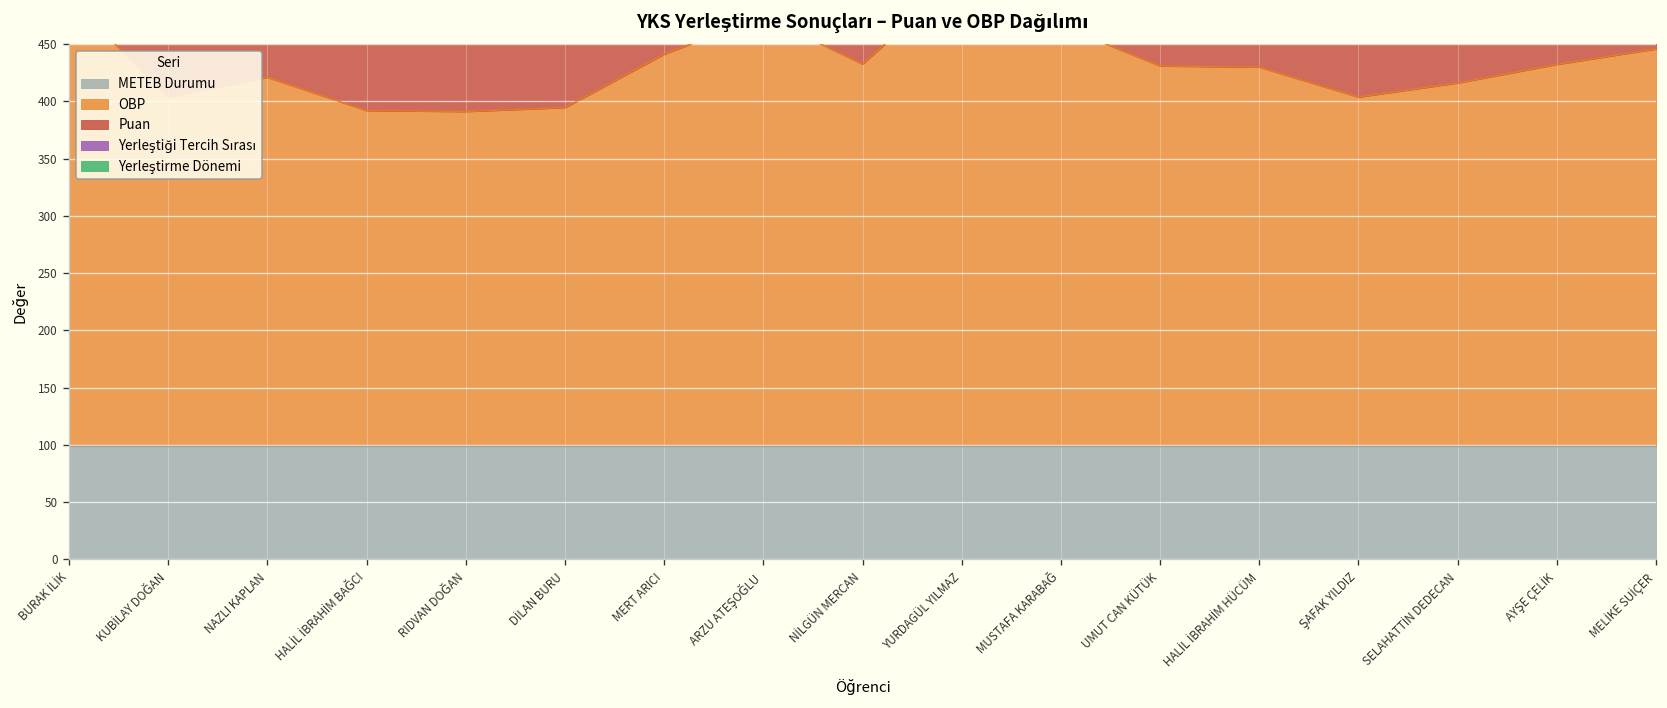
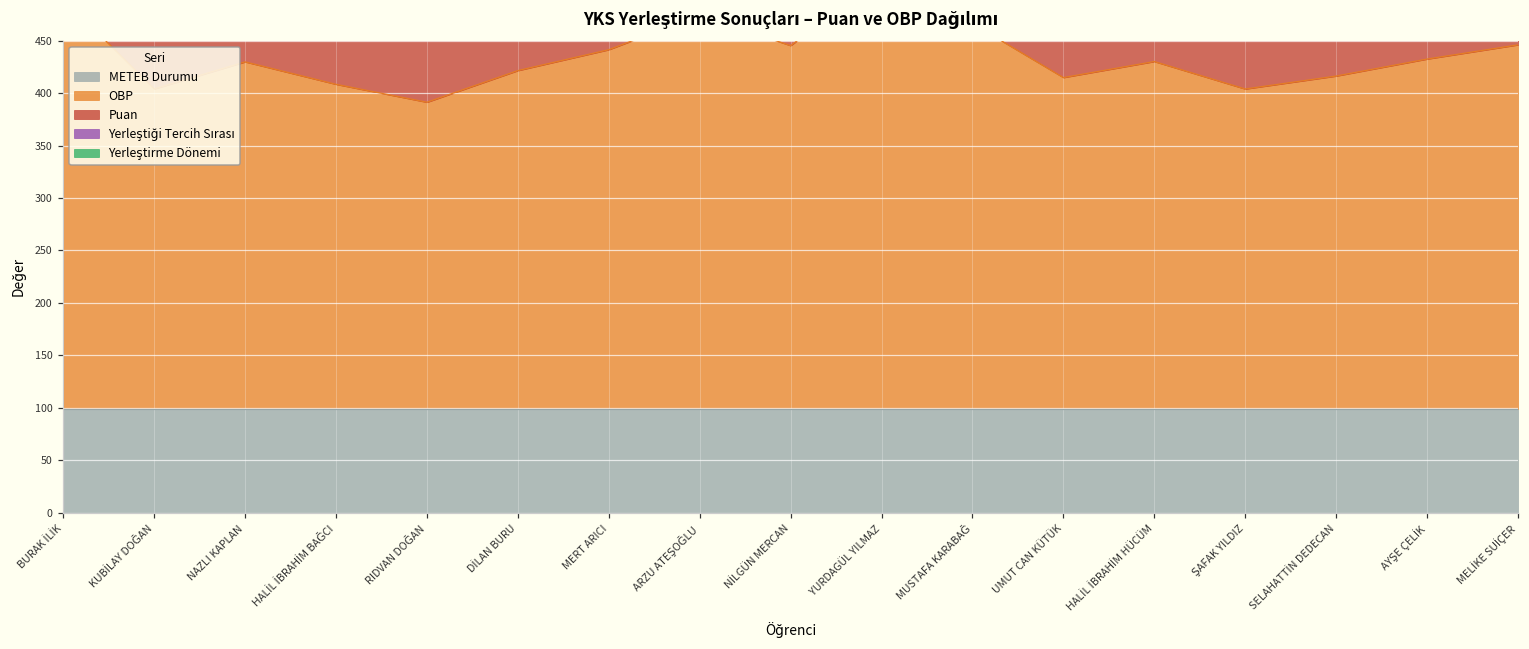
OBP, NAZLI KAPLAN: 420 -> 430
OBP, HALİL İBRAHİM BAĞCI: 390 -> 410
OBP, DİLAN BURU: 390 -> 420
OBP, NİLGÜN MERCAN: 430 -> 450
OBP, UMUT CAN KÜTÜK: 430 -> 410
